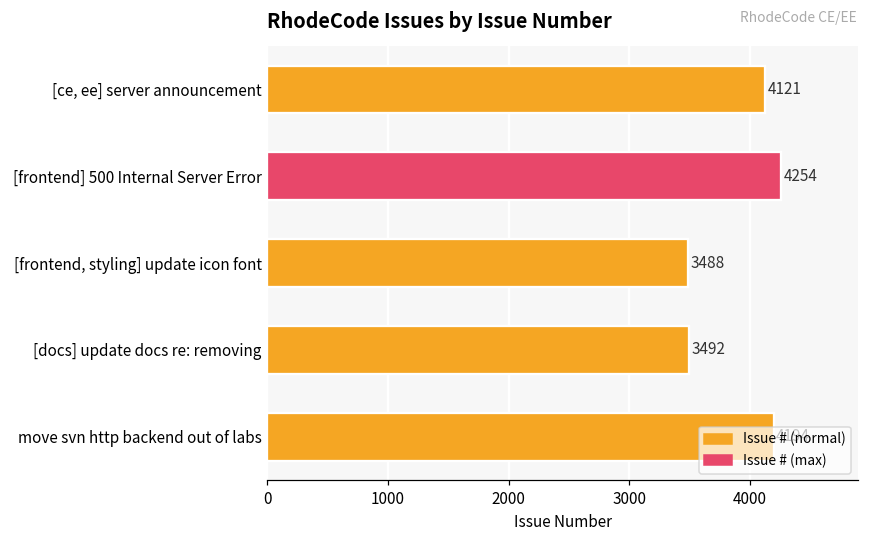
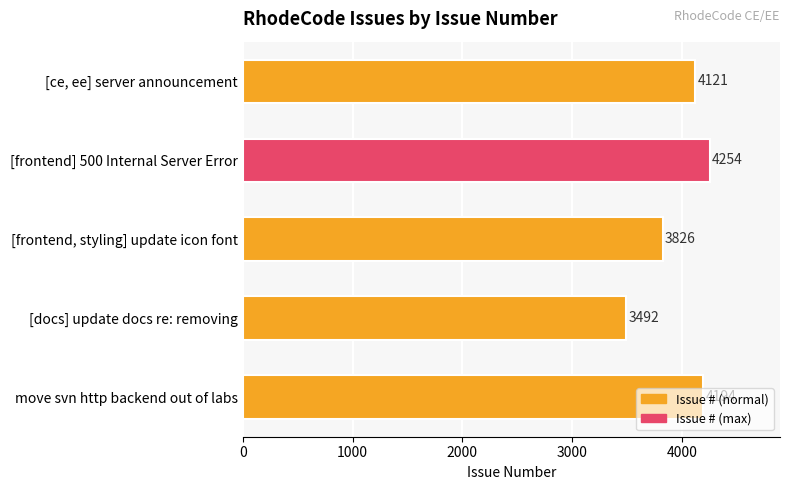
[frontend, styling] update icon font: 3488 -> 3826
